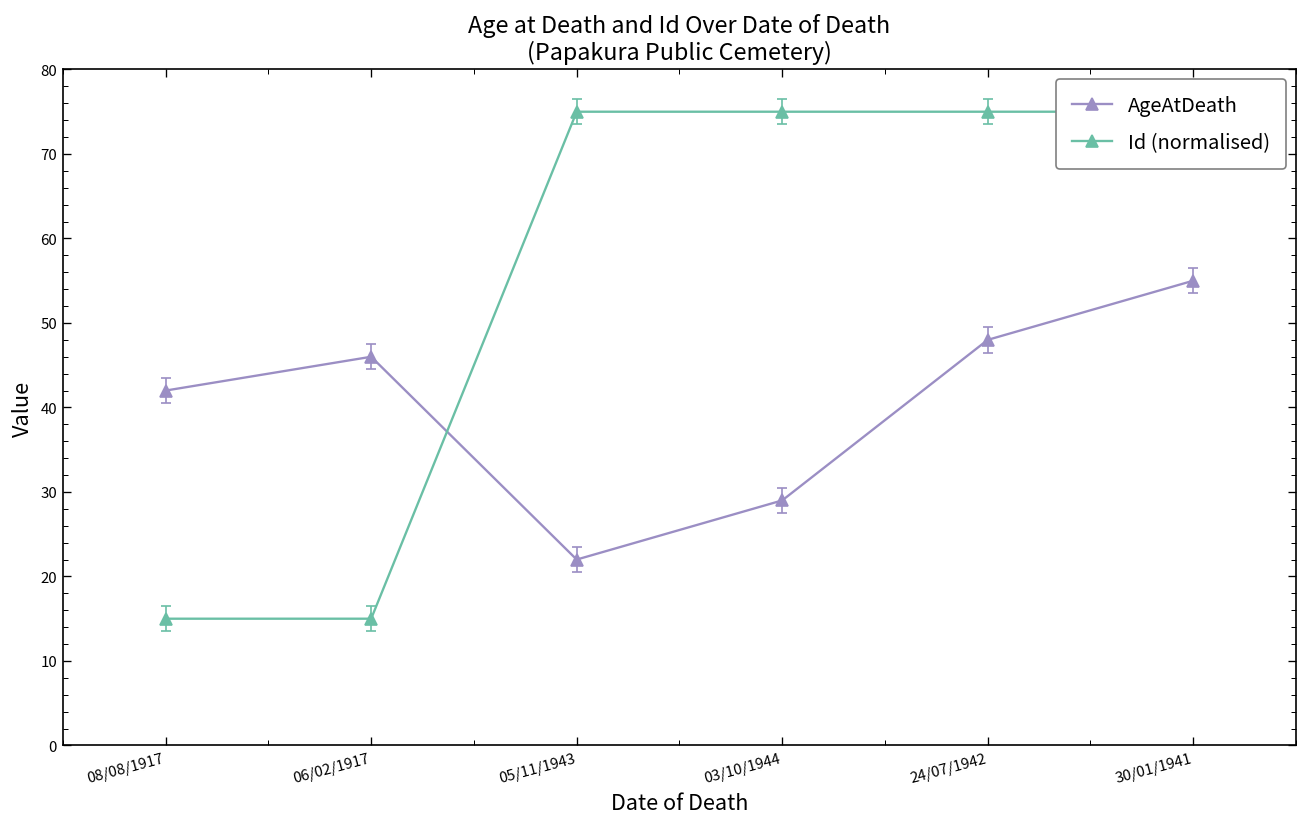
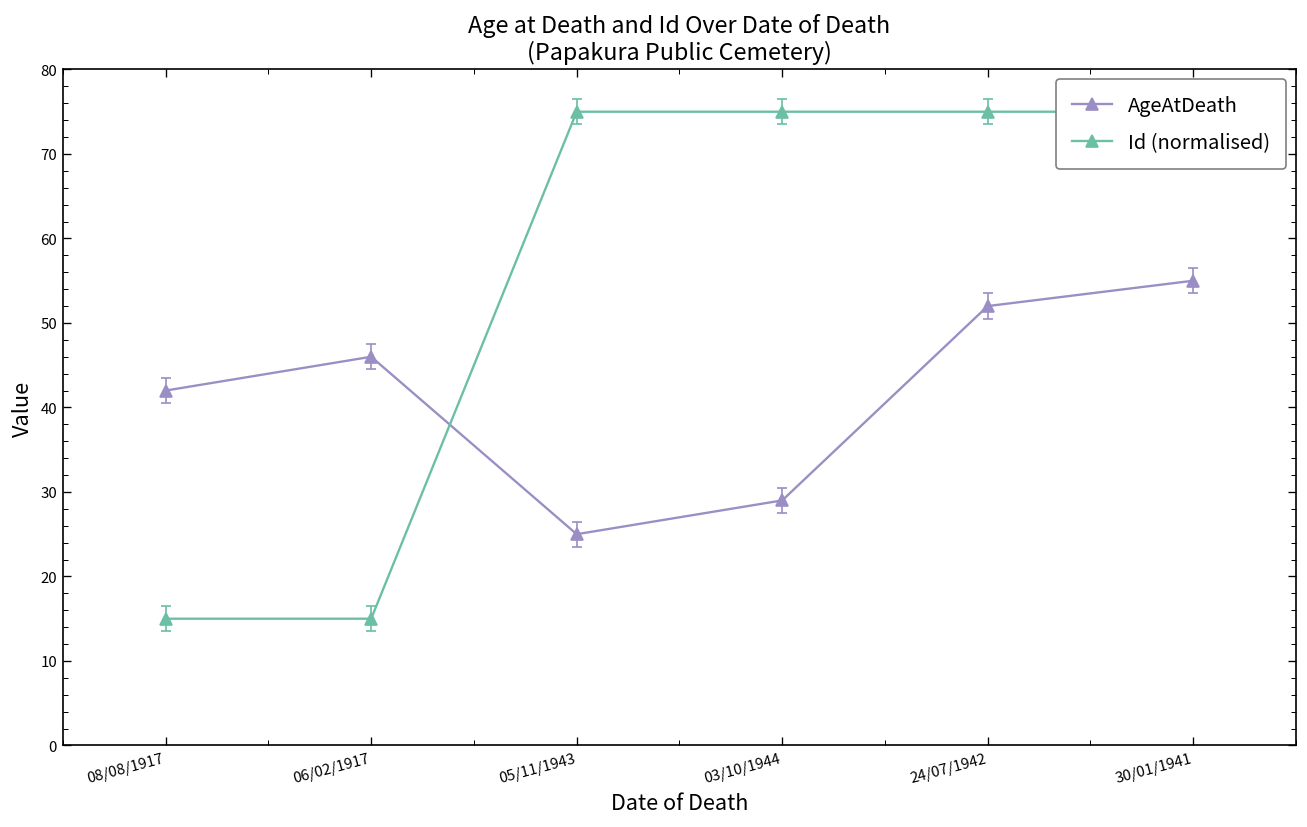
AgeAtDeath, 05/11/1943: 22 -> 25
AgeAtDeath, 24/07/1942: 48 -> 52
